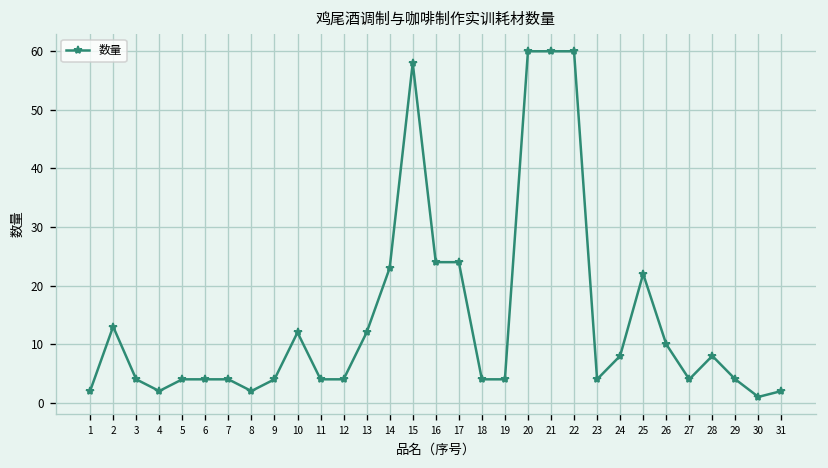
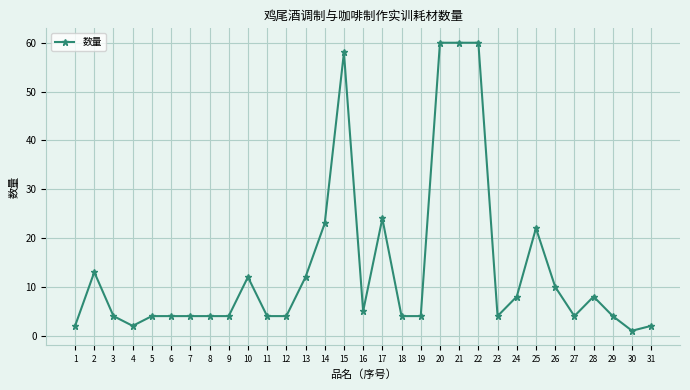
8: 2 -> 4
16: 24 -> 5
